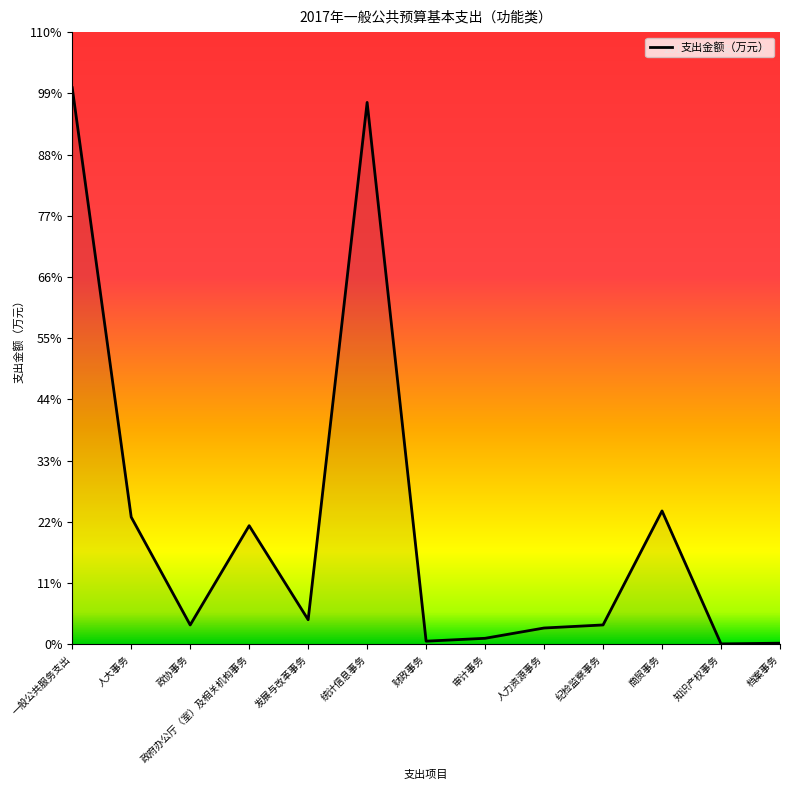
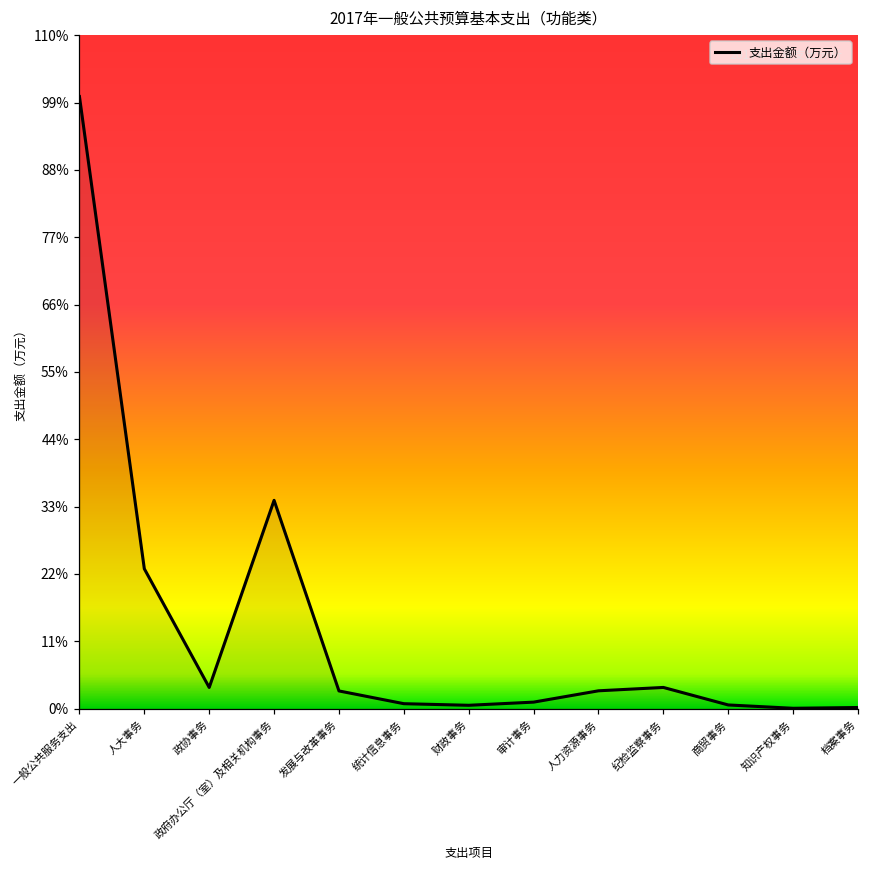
政府办公厅（室）及相关机构事务: 21% -> 34%
发展与改革事务: 4% -> 3%
统计信息事务: 97% -> 1%
商贸事务: 24% -> 1%
